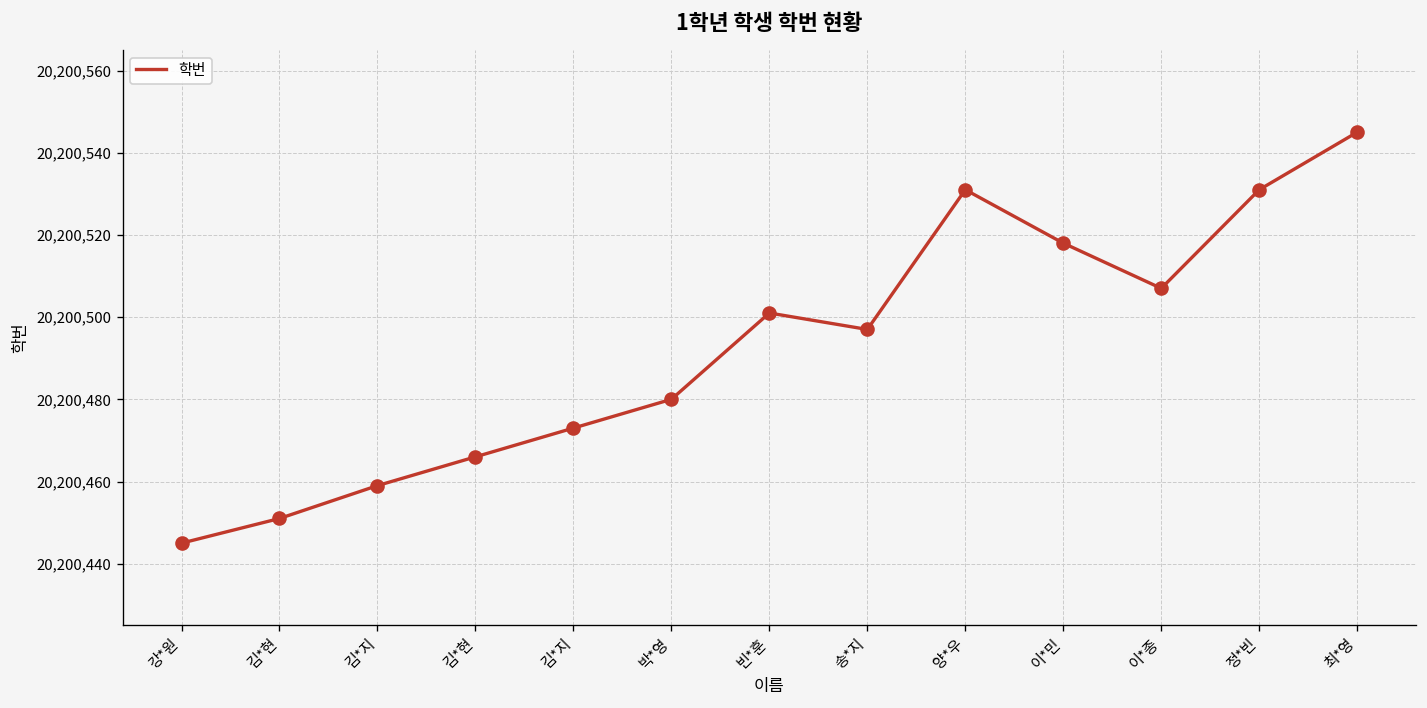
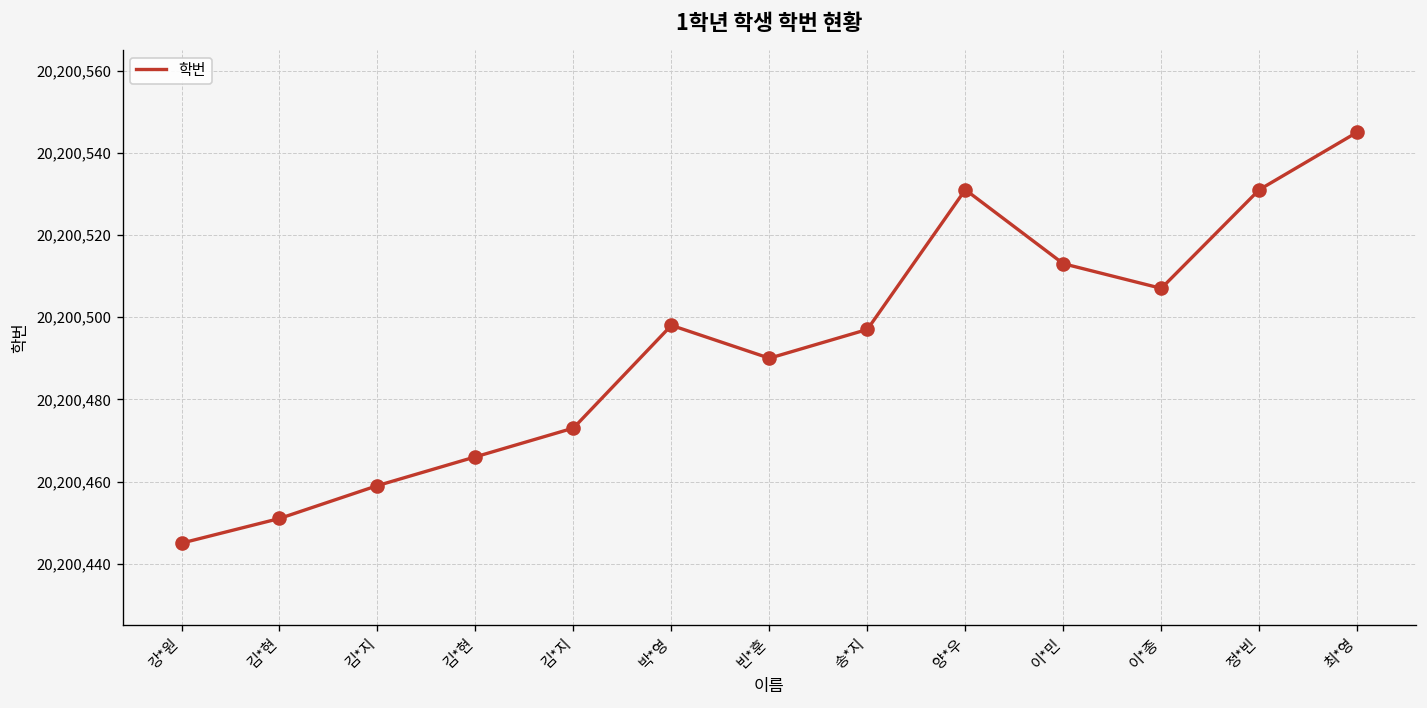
박*영: 20,200,480 -> 20,200,498
빈*훈: 20,200,501 -> 20,200,490
이*민: 20,200,518 -> 20,200,513
